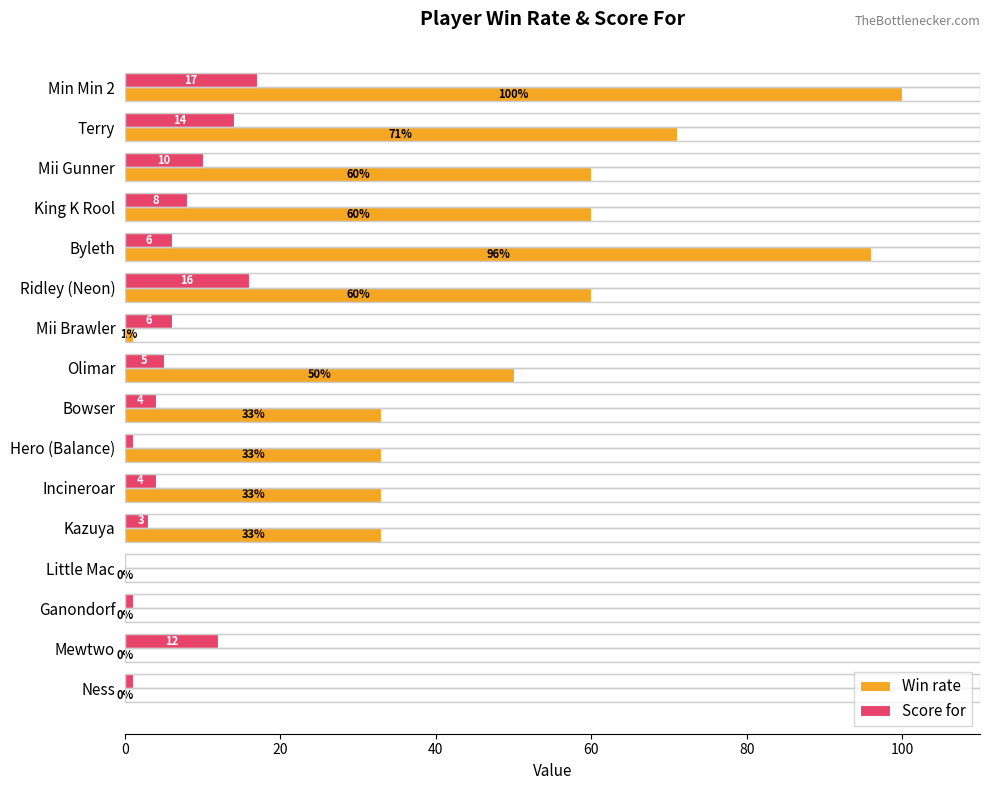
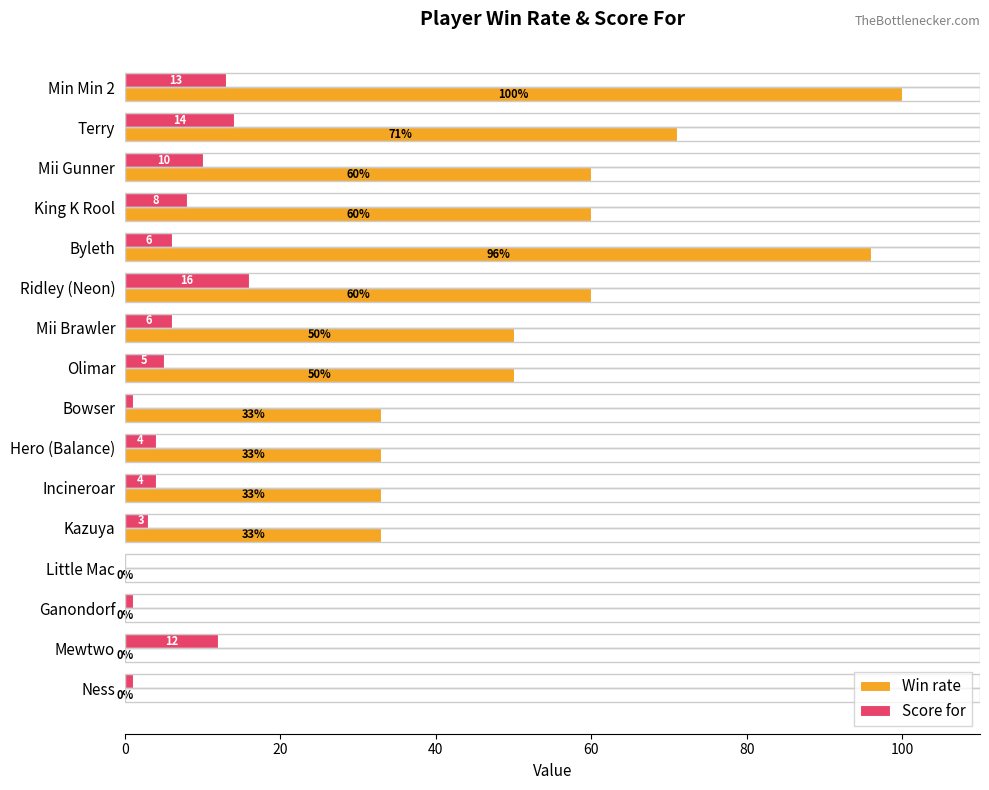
Score for, Min Min 2: 17 -> 13
Win rate, Mii Brawler: 1% -> 50%
Score for, Bowser: 4 -> 1
Score for, Hero (Balance): 1 -> 4
